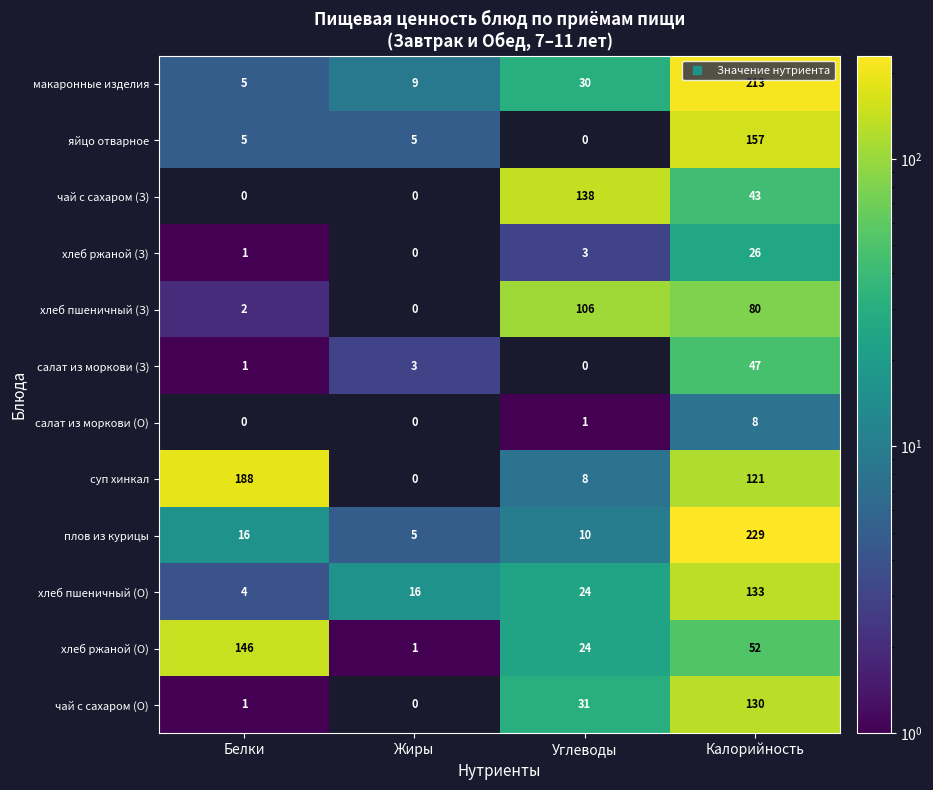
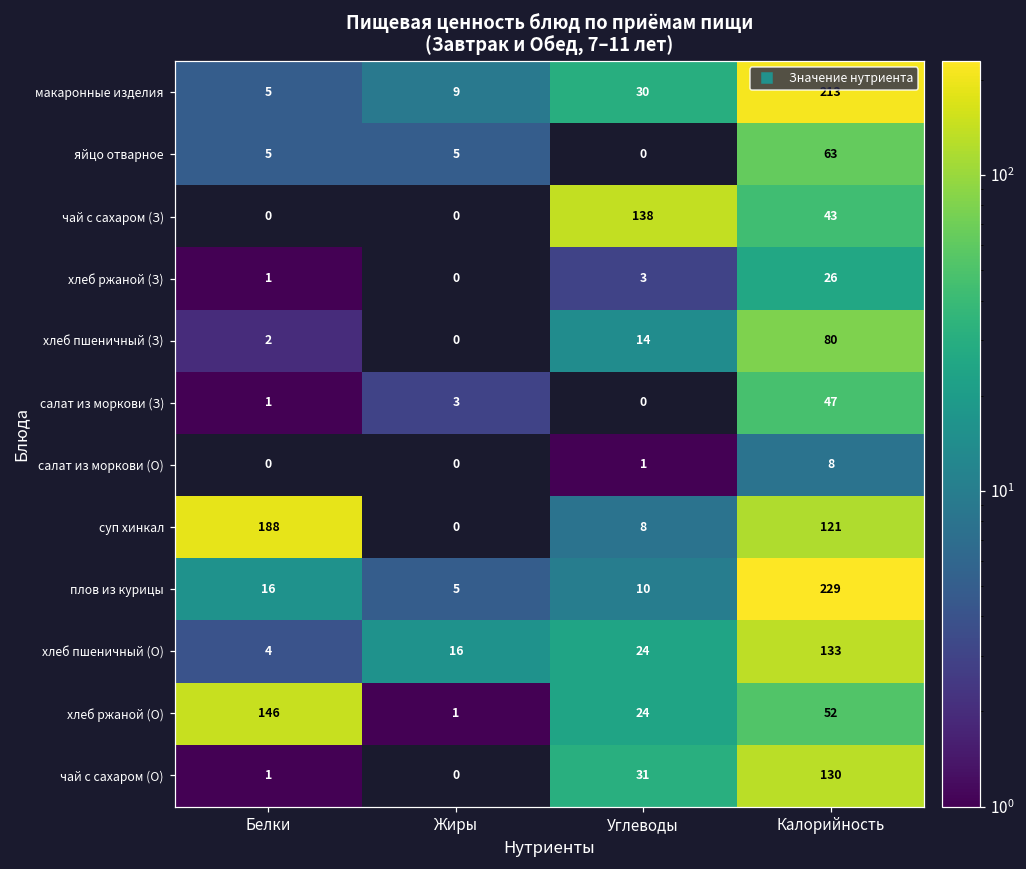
яйцо отварное, Калорийность: 157 -> 63
хлеб пшеничный (З), Углеводы: 106 -> 14
